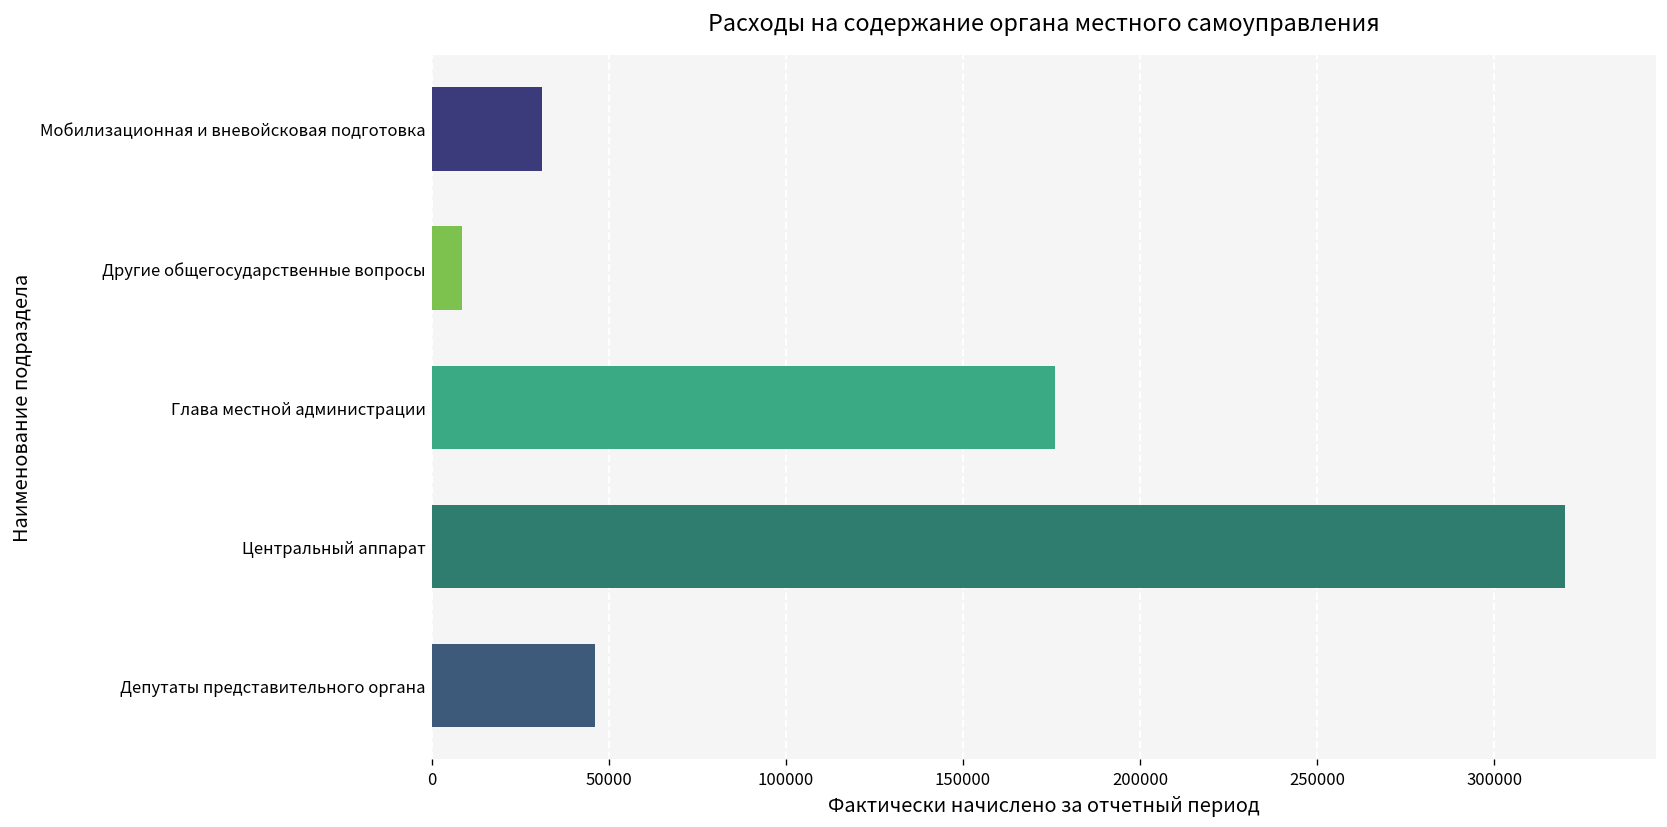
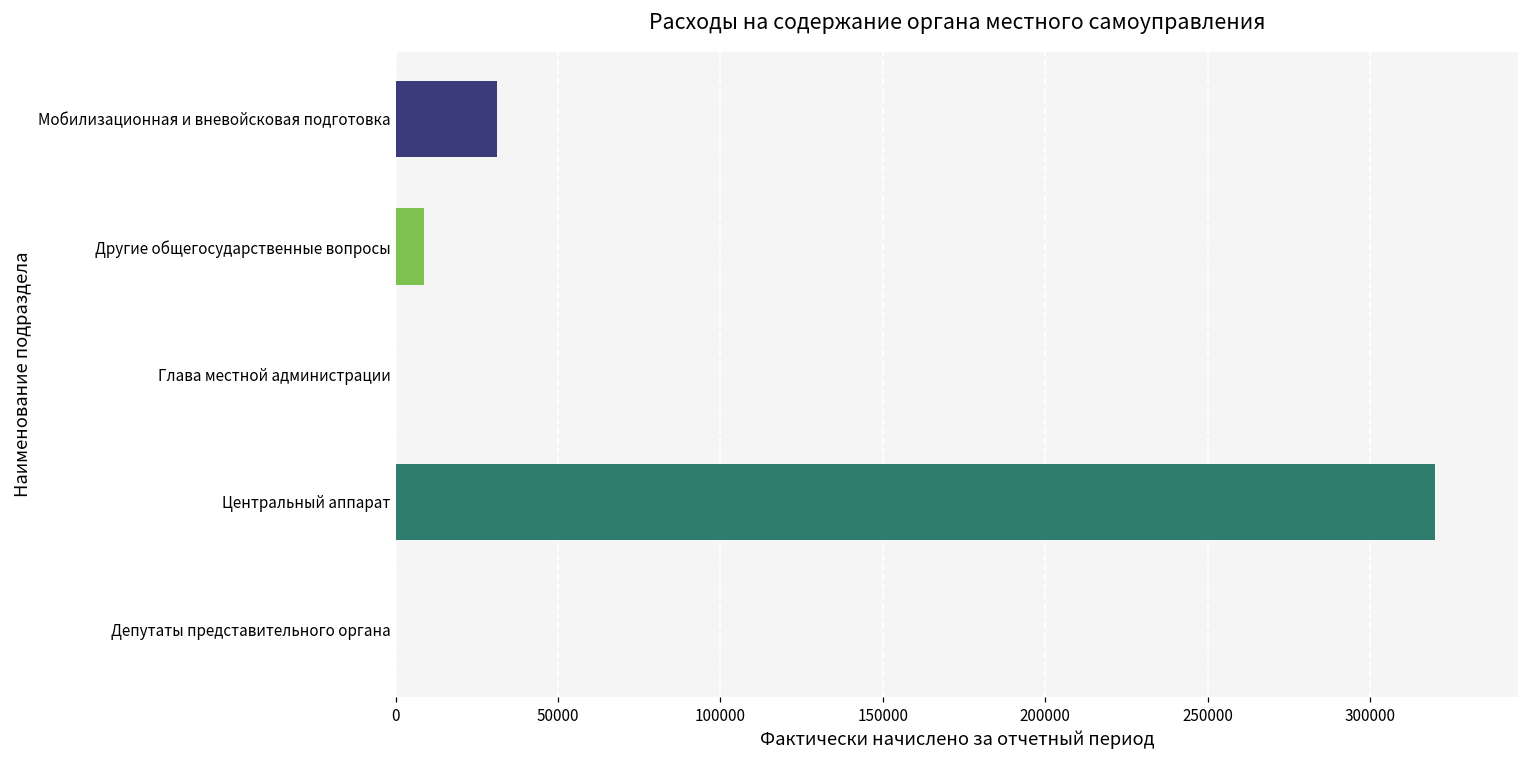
Глава местной администрации: 176000 -> 0
Депутаты представительного органа: 46000 -> 0
